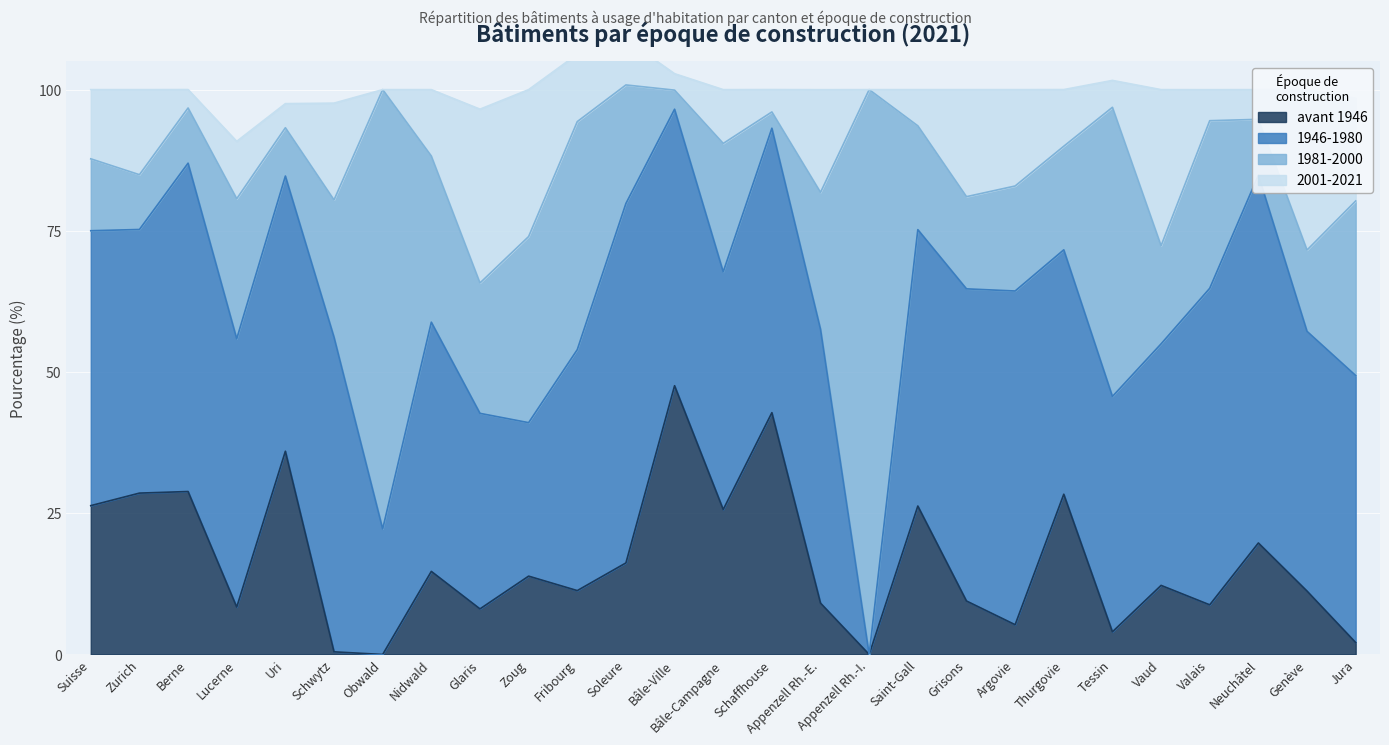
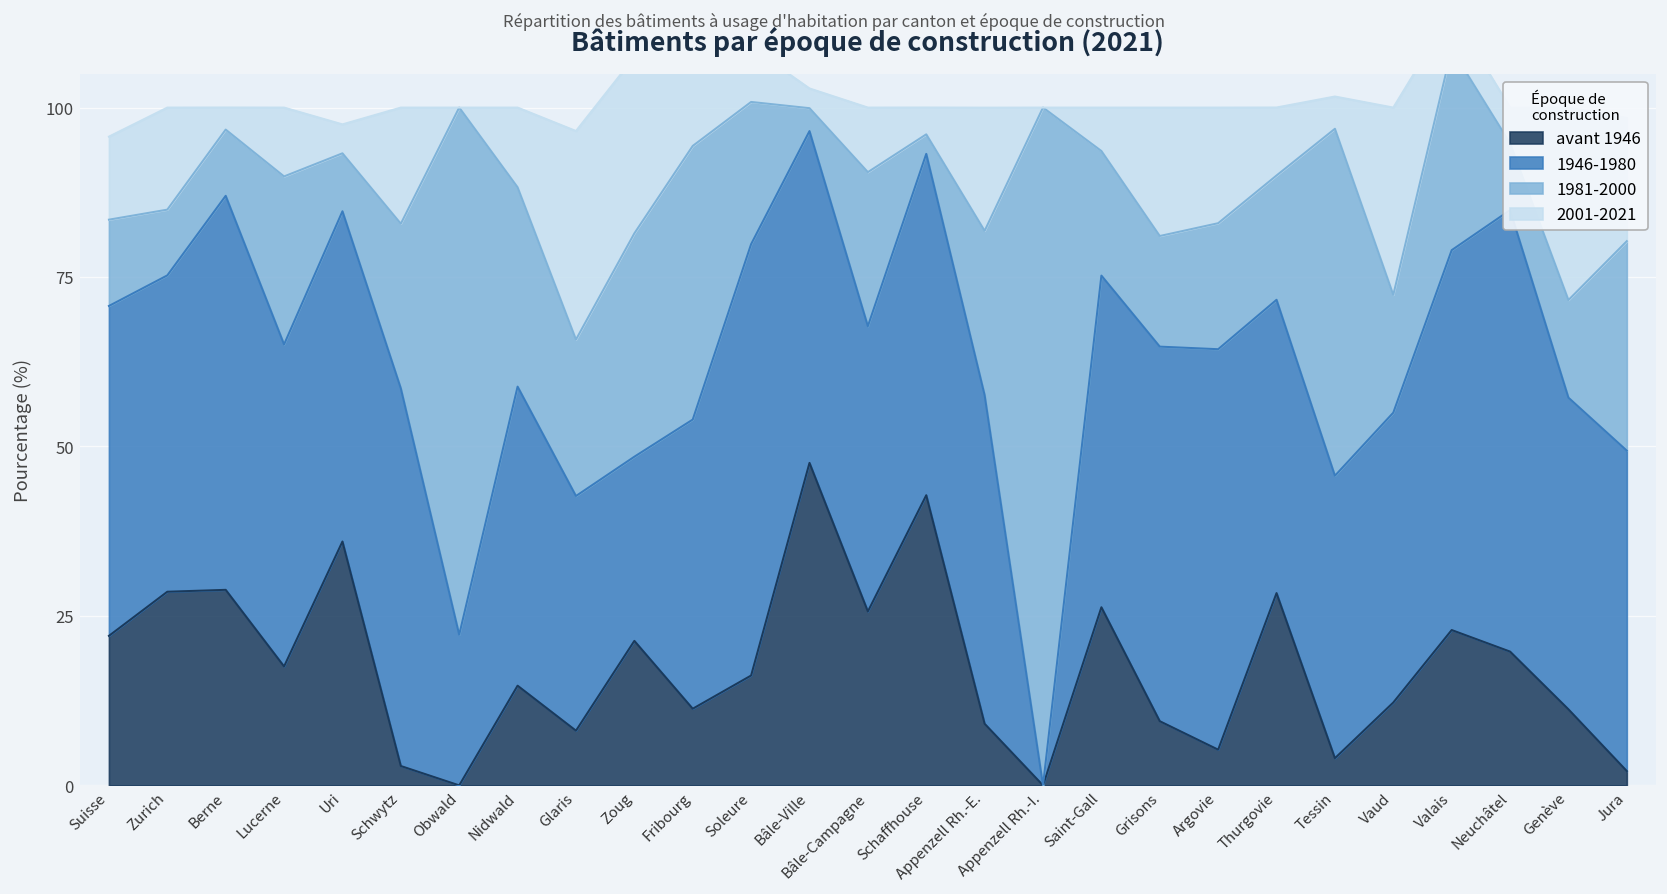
avant 1946, Suisse: 26 -> 22
avant 1946, Lucerne: 8 -> 18
avant 1946, Schwytz: 0 -> 3
avant 1946, Zoug: 14 -> 21
avant 1946, Valais: 9 -> 23
